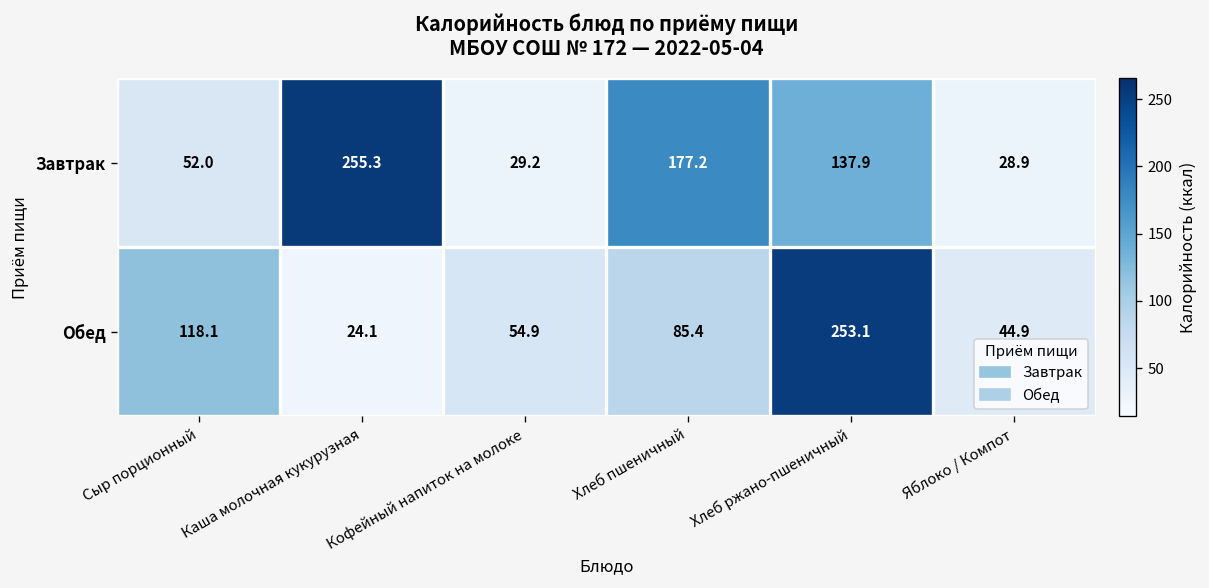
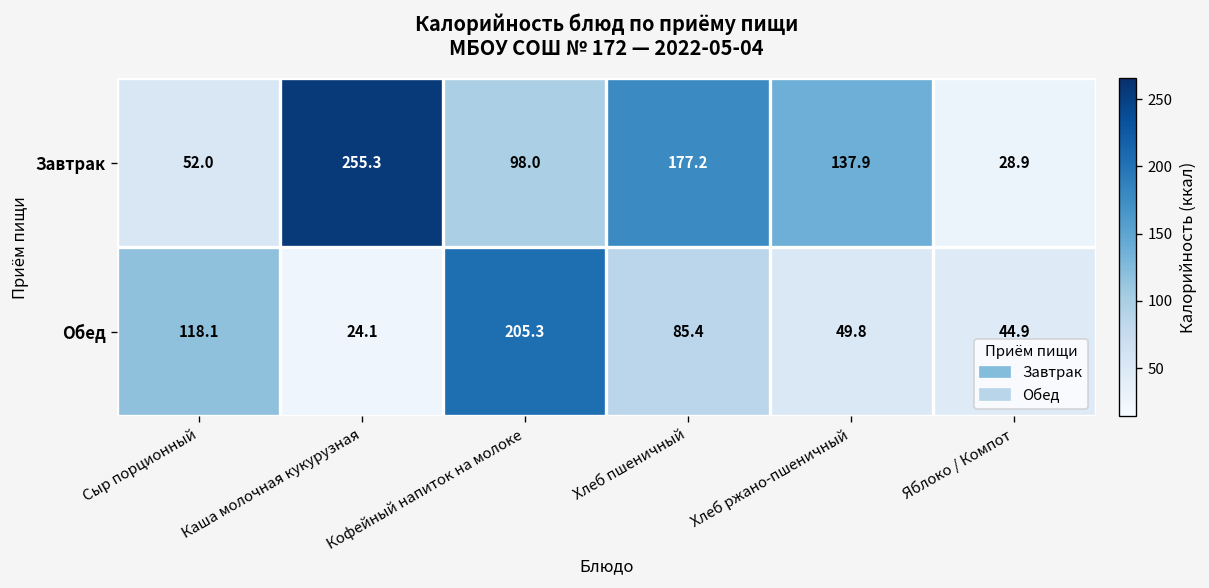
Завтрак, Кофейный напиток на молоке: 29.2 -> 98.0
Обед, Кофейный напиток на молоке: 54.9 -> 205.3
Обед, Хлеб ржано-пшеничный: 253.1 -> 49.8
